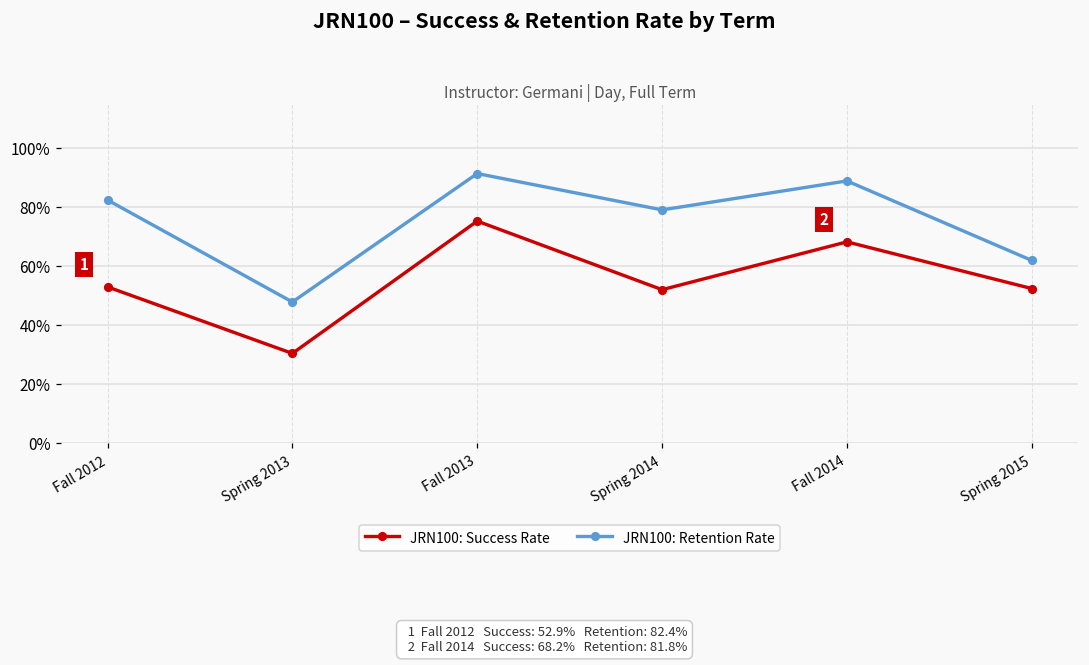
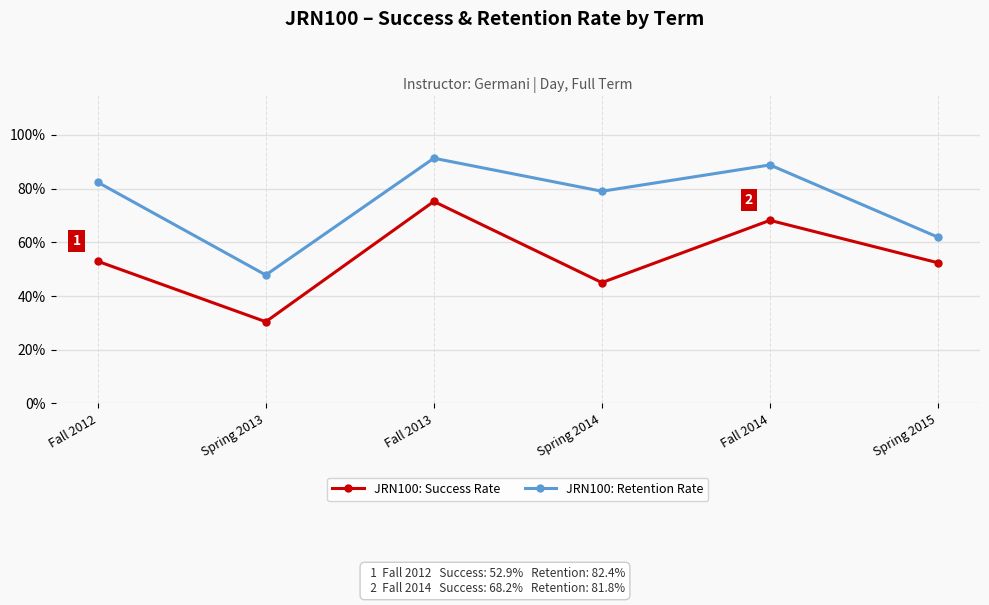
JRN100: Success Rate, Spring 2014: 52% -> 45%
